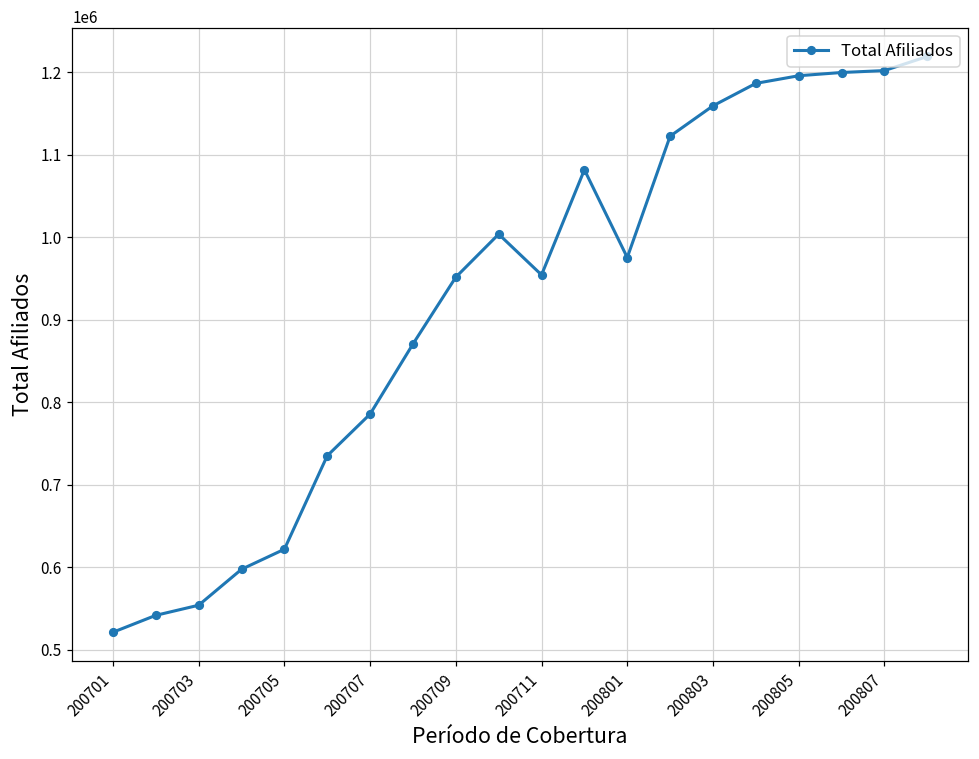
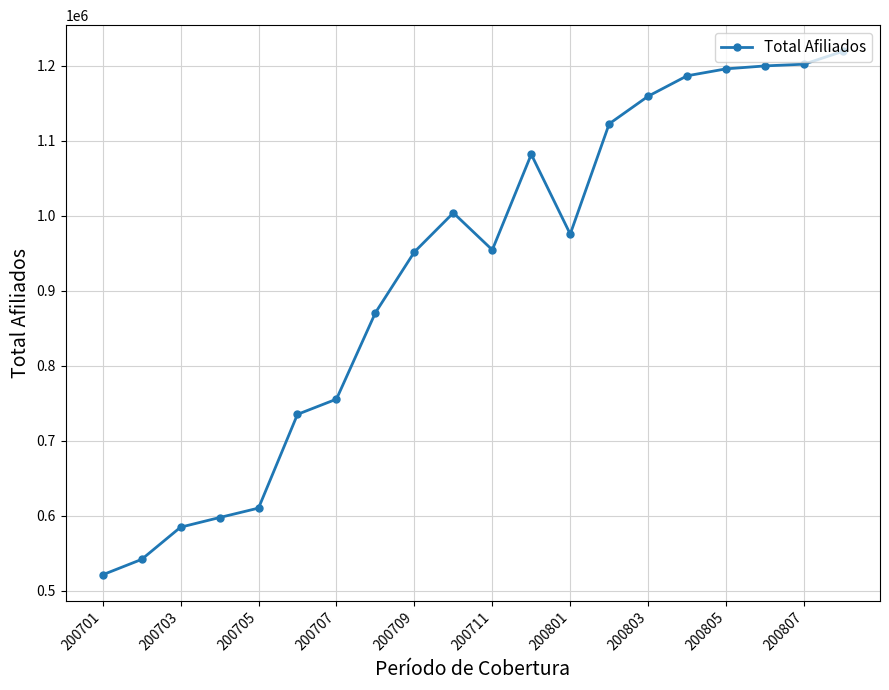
200703: 550000 -> 580000
200705: 620000 -> 610000
200707: 790000 -> 760000
